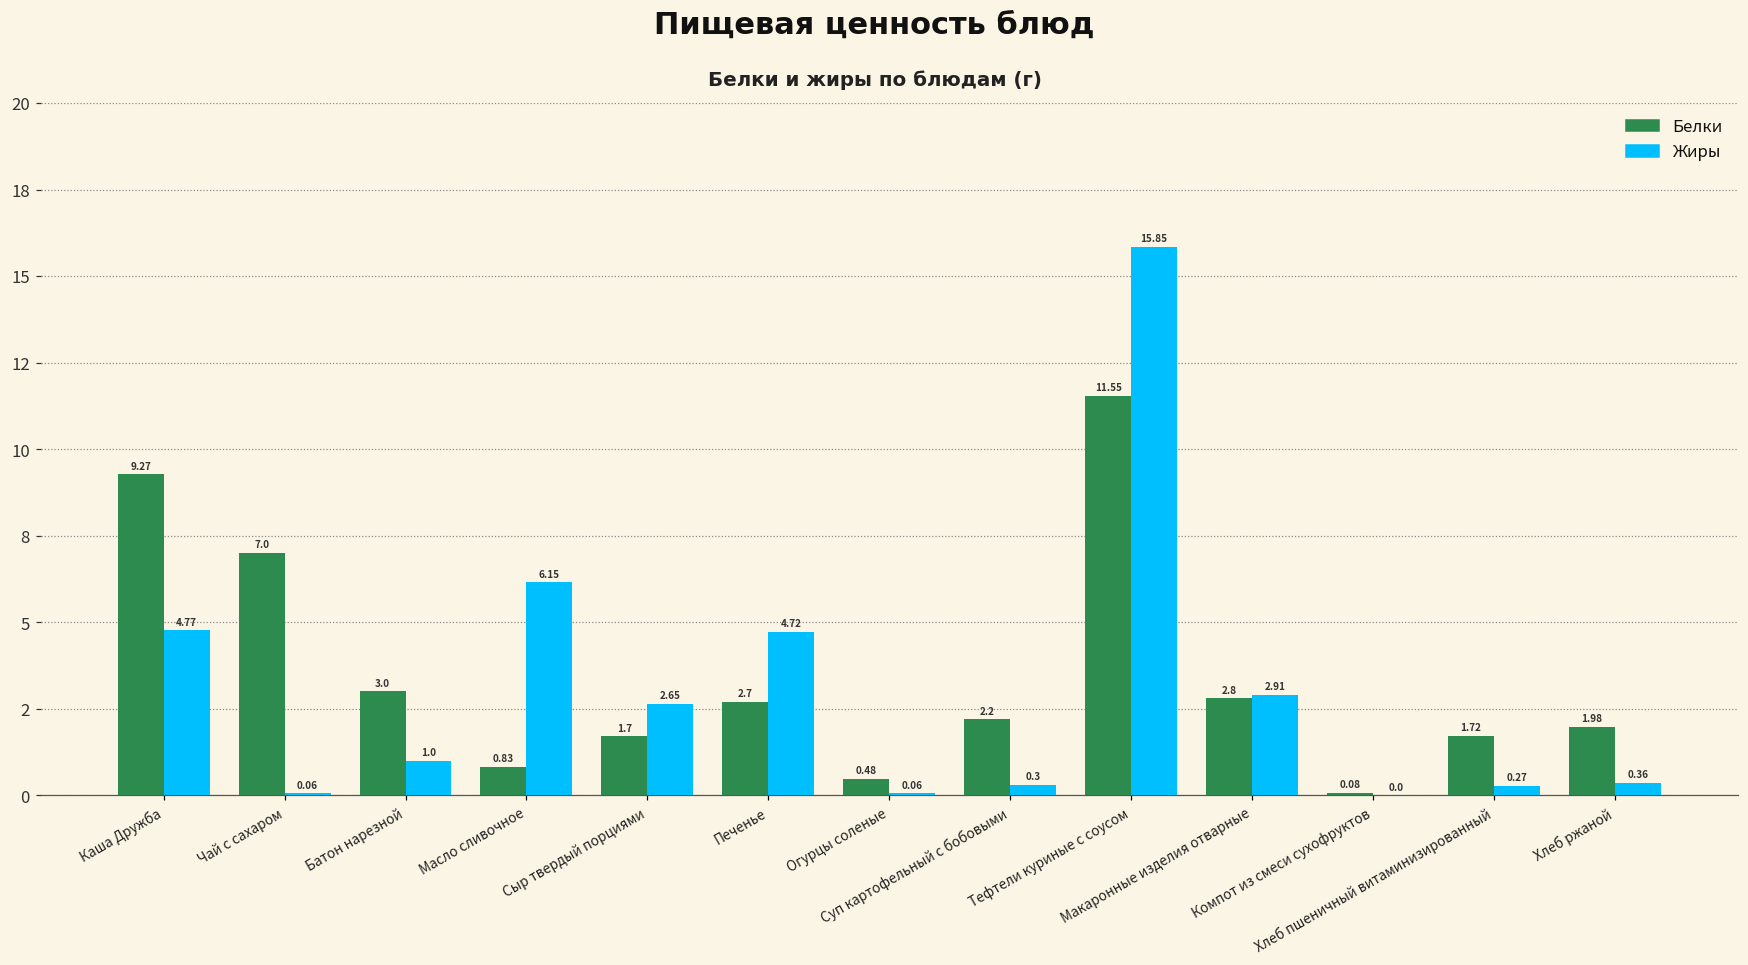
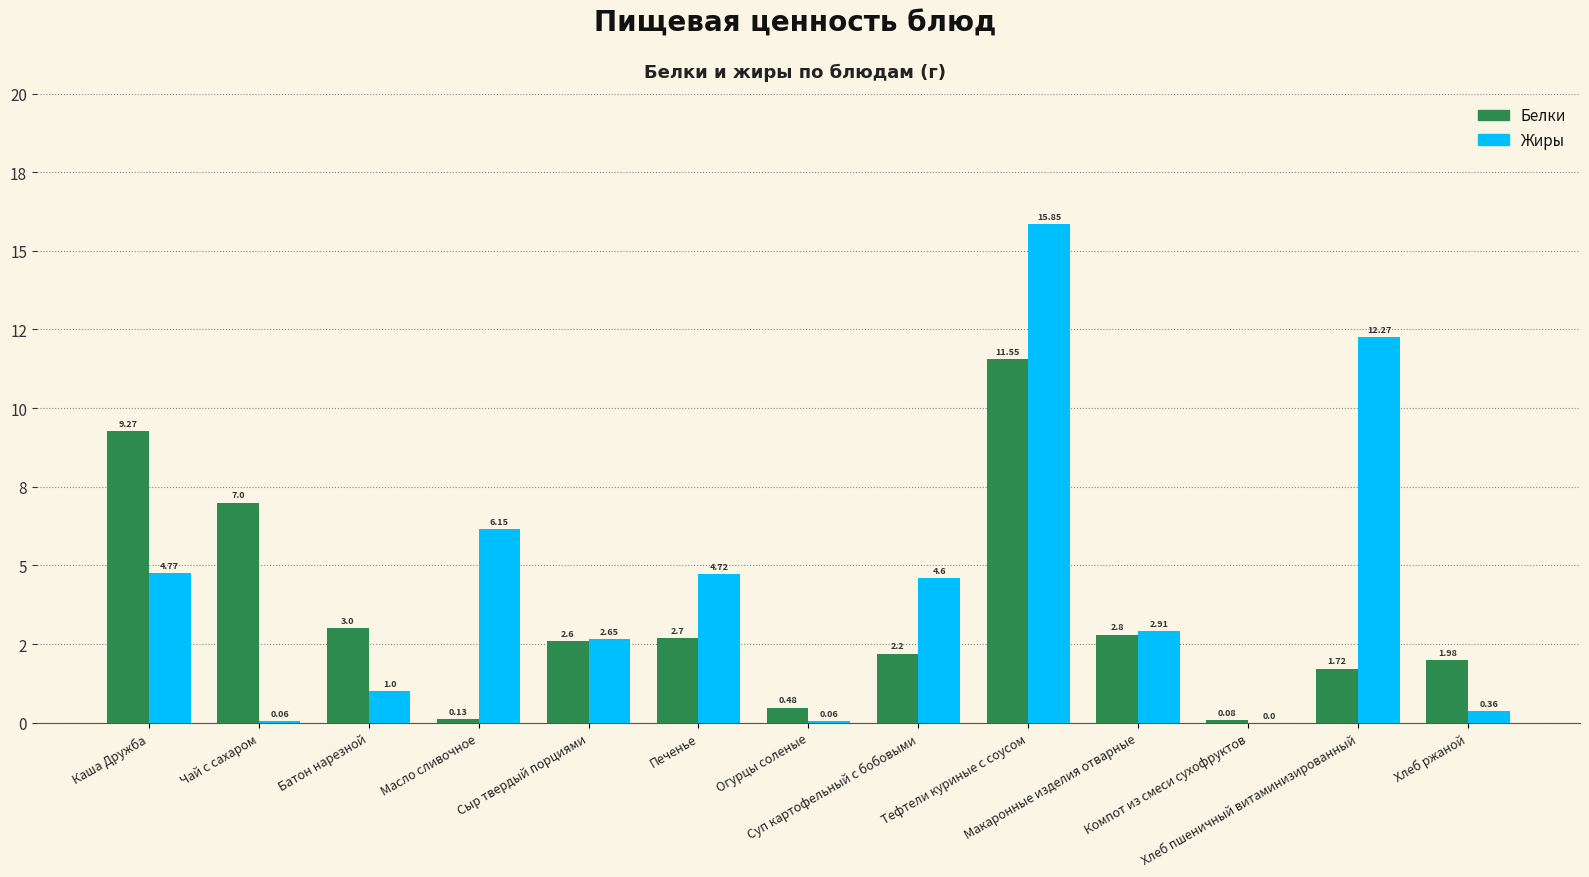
Белки, Масло сливочное: 0.83 -> 0.13
Белки, Сыр твердый порциями: 1.7 -> 2.6
Жиры, Суп картофельный с бобовыми: 0.3 -> 4.6
Жиры, Хлеб пшеничный витаминизированный: 0.27 -> 12.27
